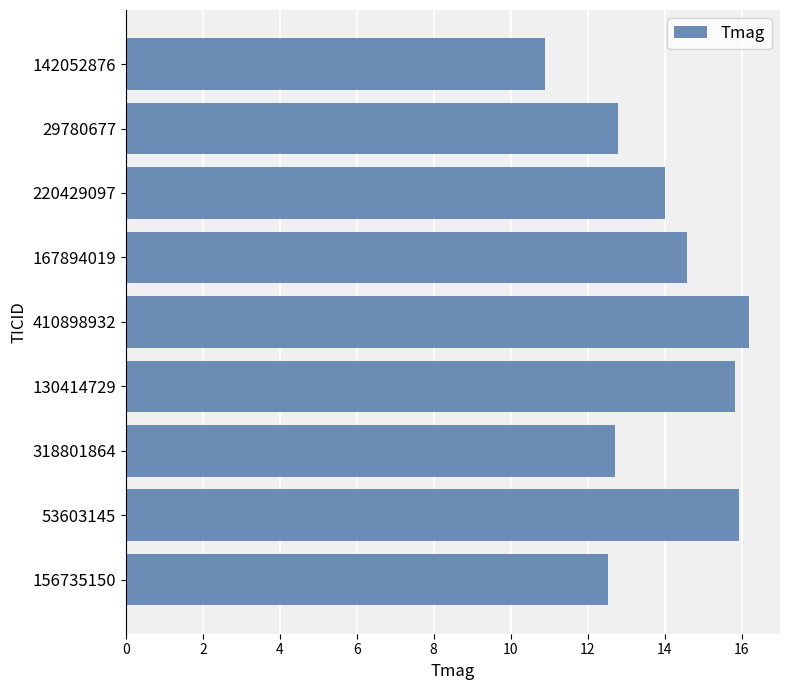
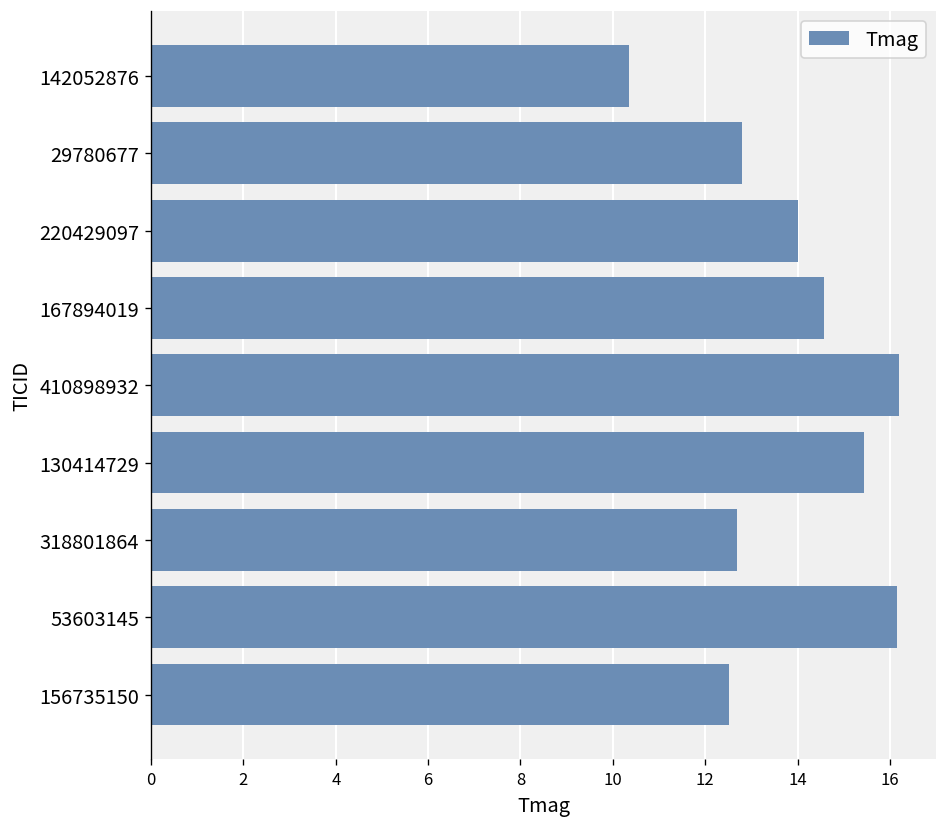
142052876: 10.9 -> 10.4
130414729: 15.8 -> 15.5
53603145: 15.9 -> 16.2
